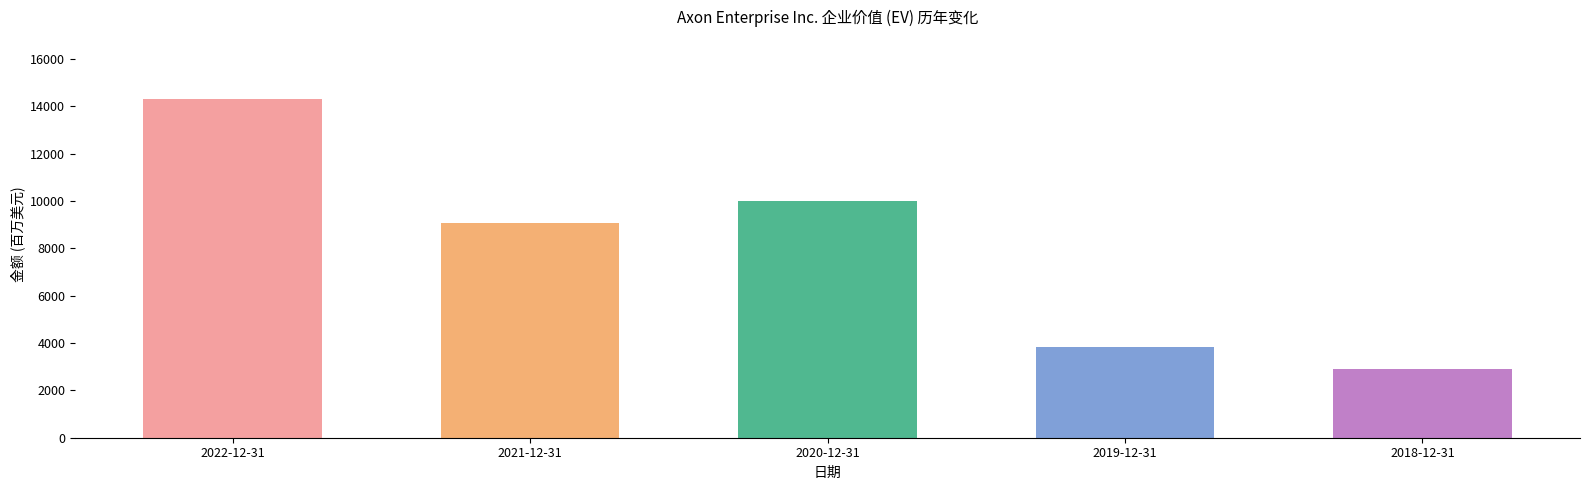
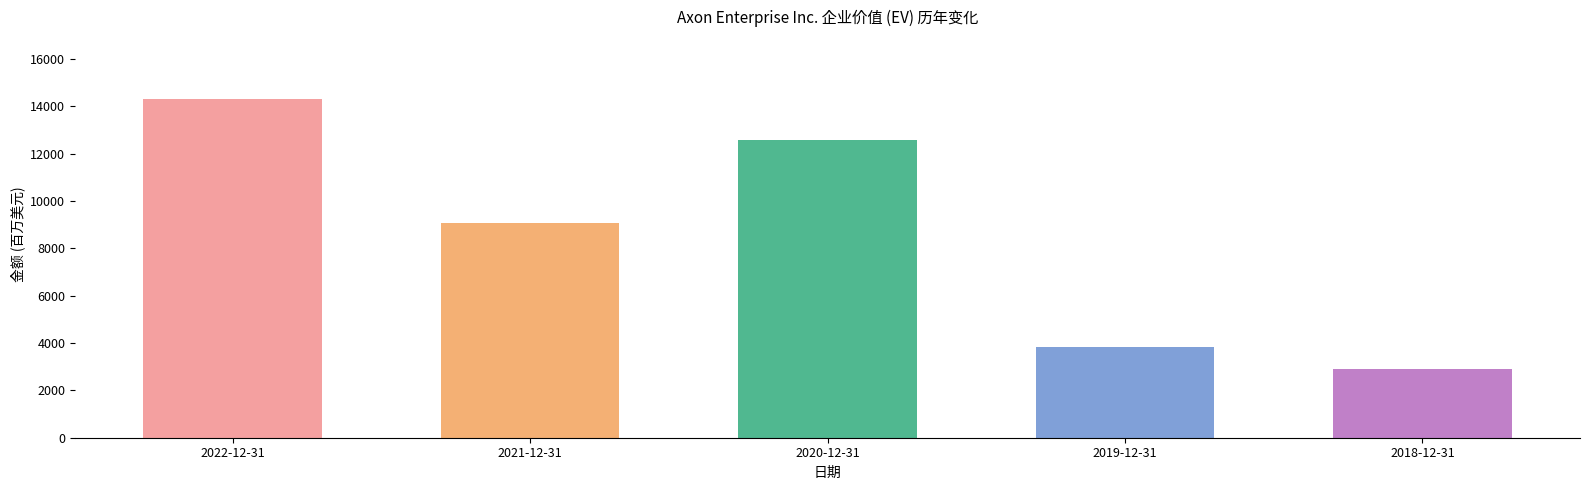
2020-12-31: 10000 -> 12600
